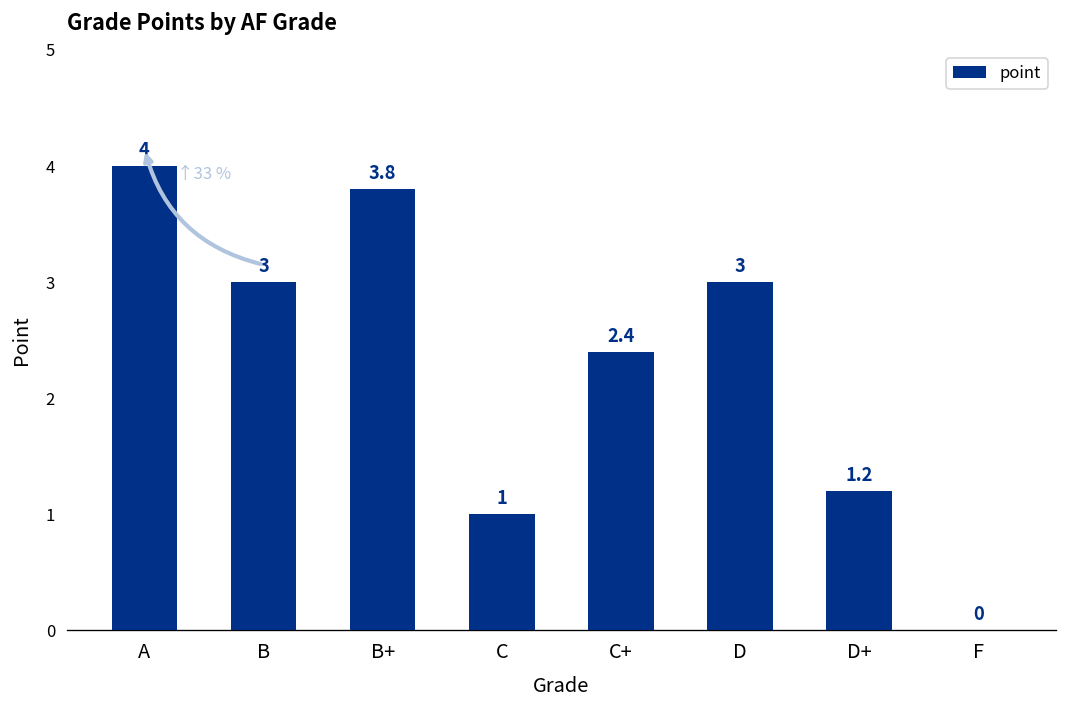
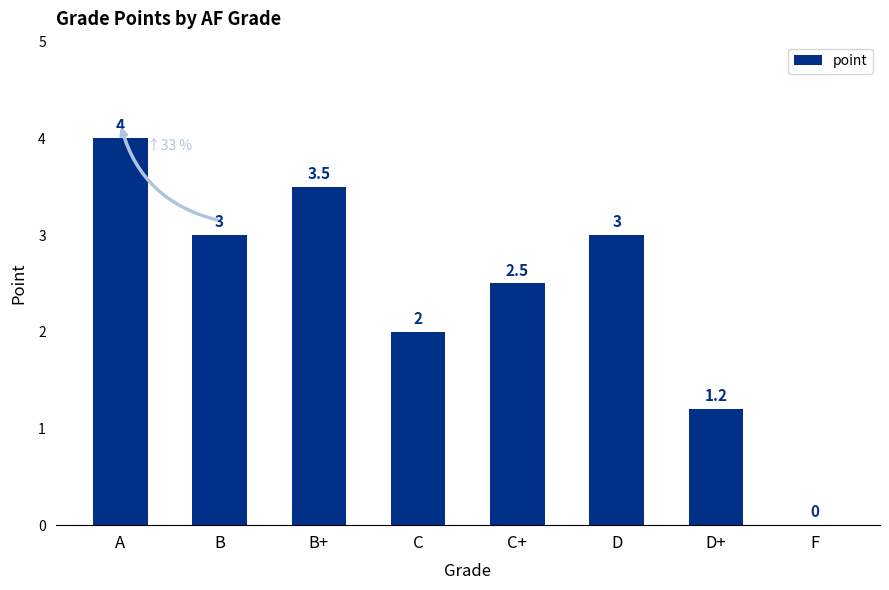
B+: 3.8 -> 3.5
C: 1 -> 2
C+: 2.4 -> 2.5
